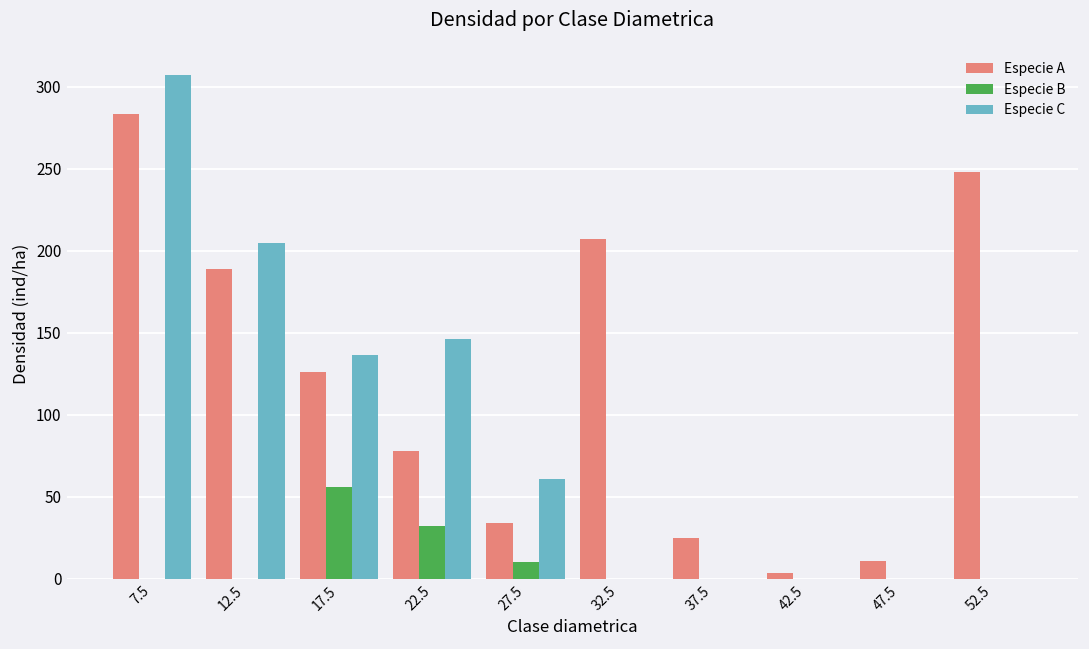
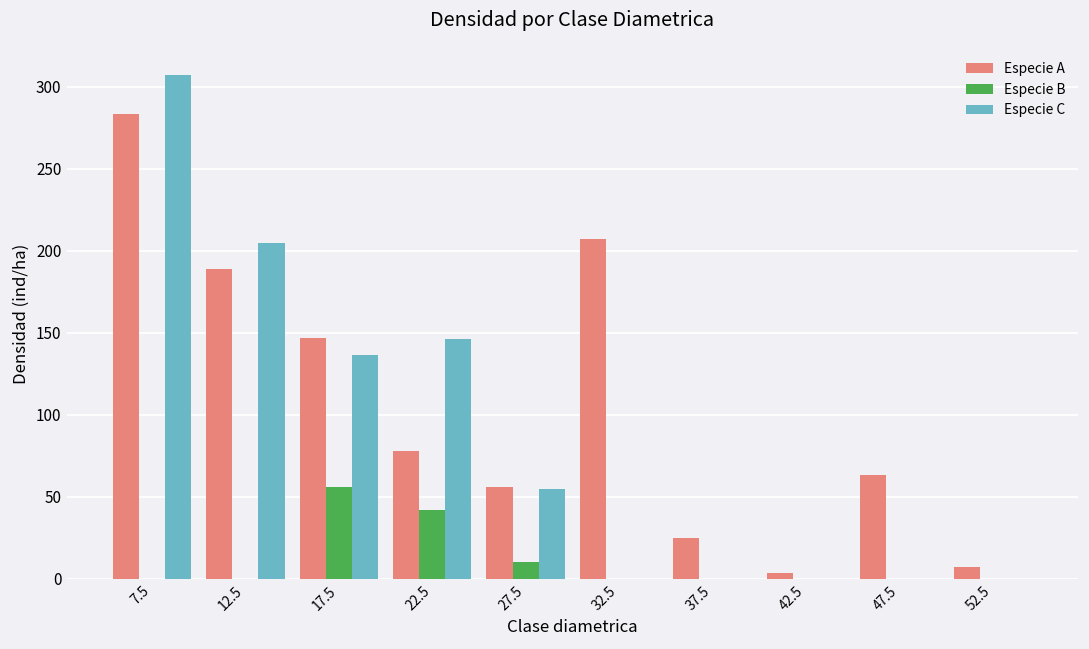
Especie A, 17.5: 126 -> 147
Especie B, 22.5: 32 -> 42
Especie A, 27.5: 34 -> 56
Especie C, 27.5: 61 -> 55
Especie A, 47.5: 11 -> 64
Especie A, 52.5: 248 -> 7
